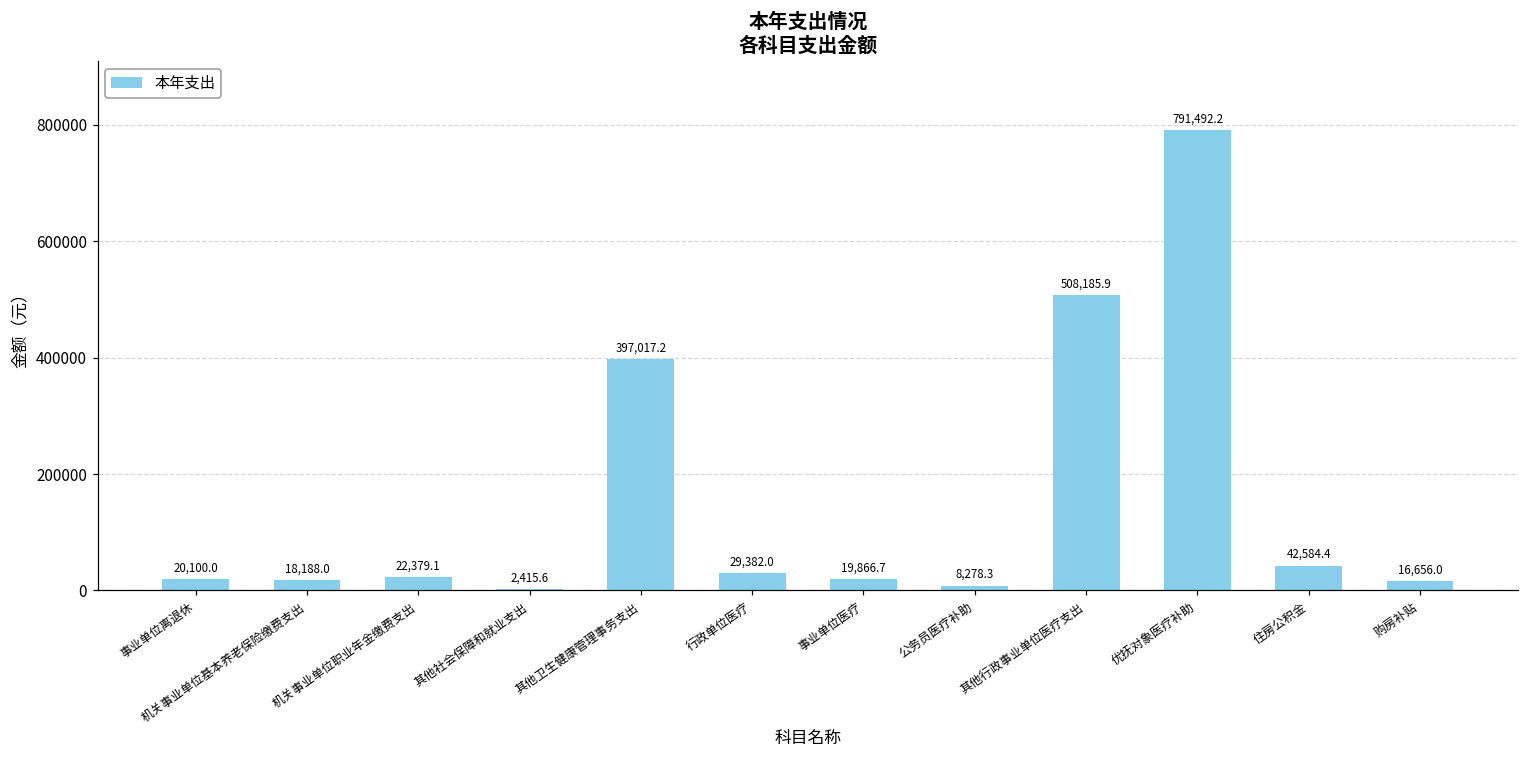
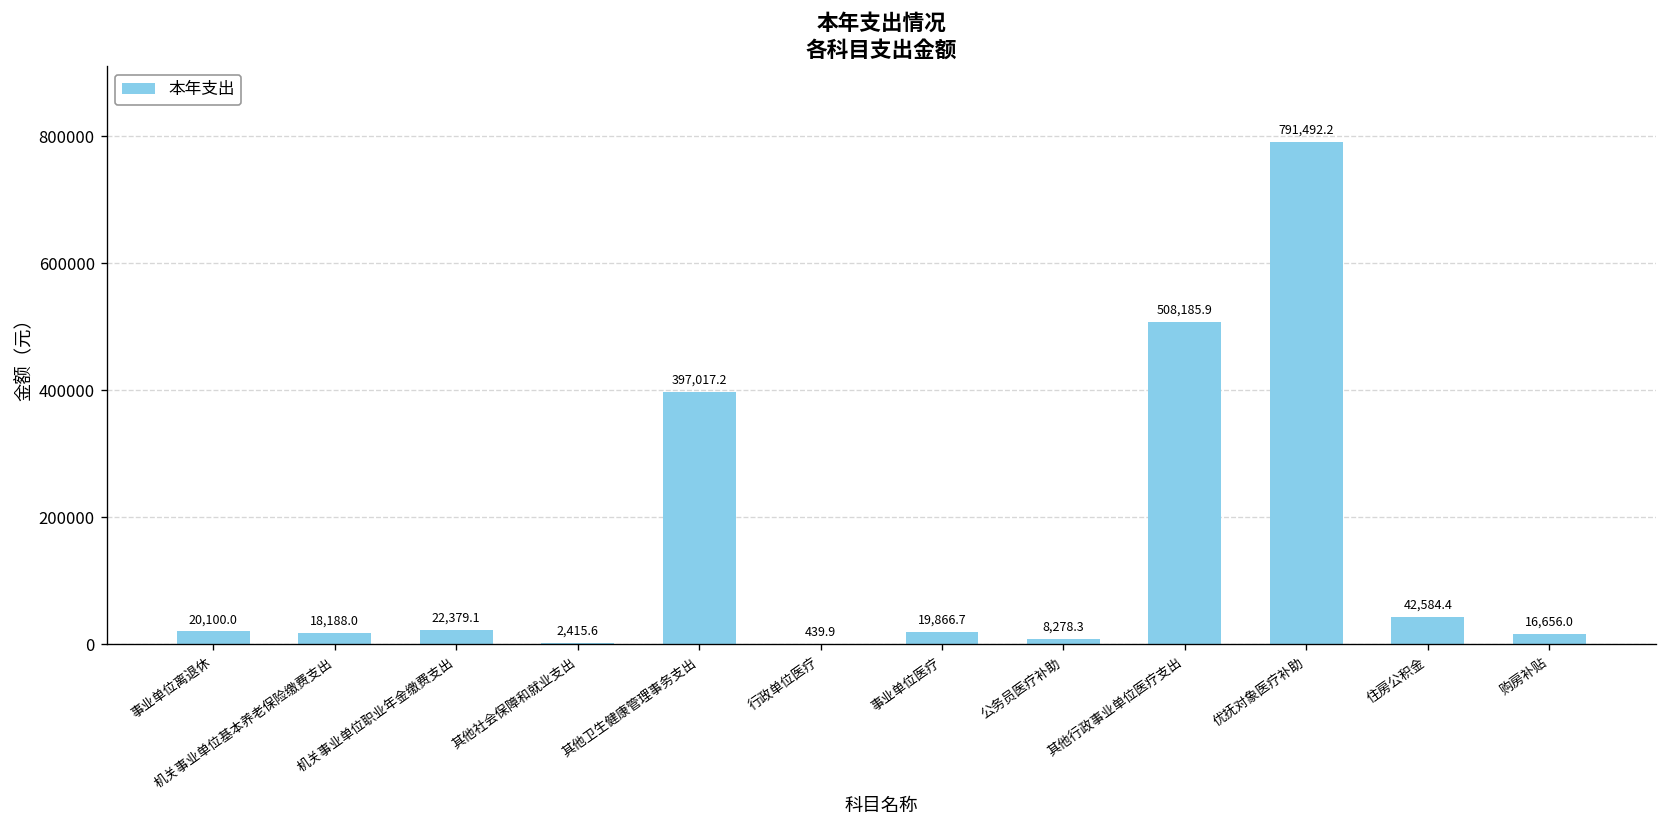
行政单位医疗: 29,382.0 -> 439.9
